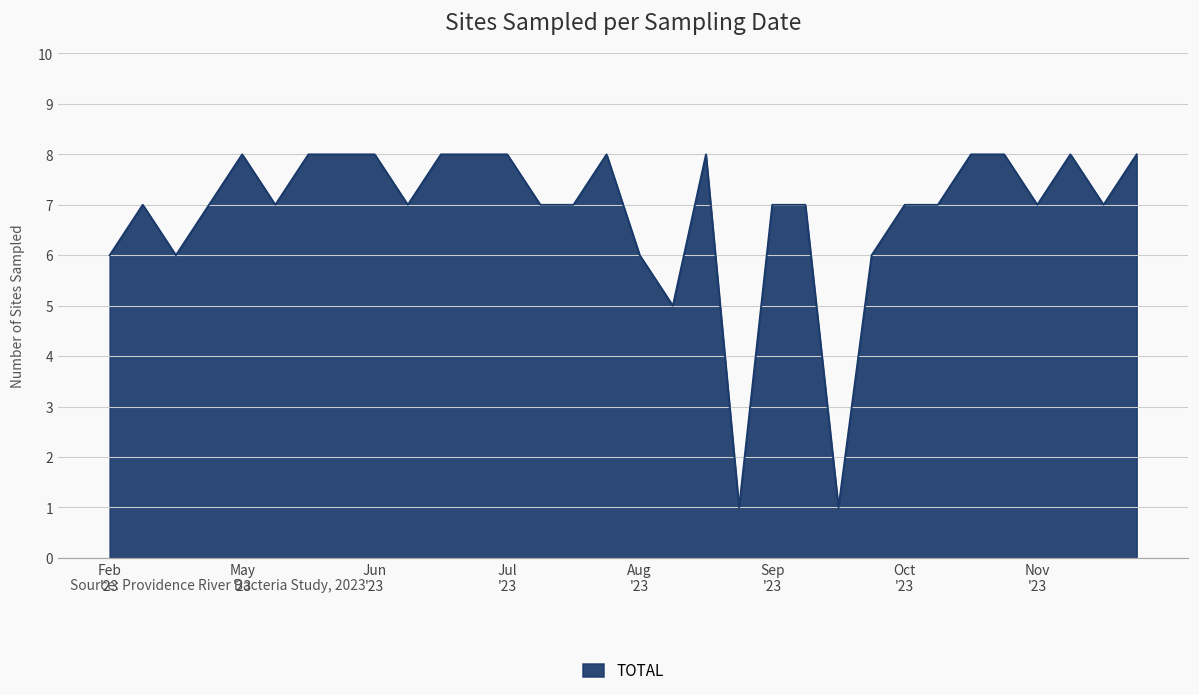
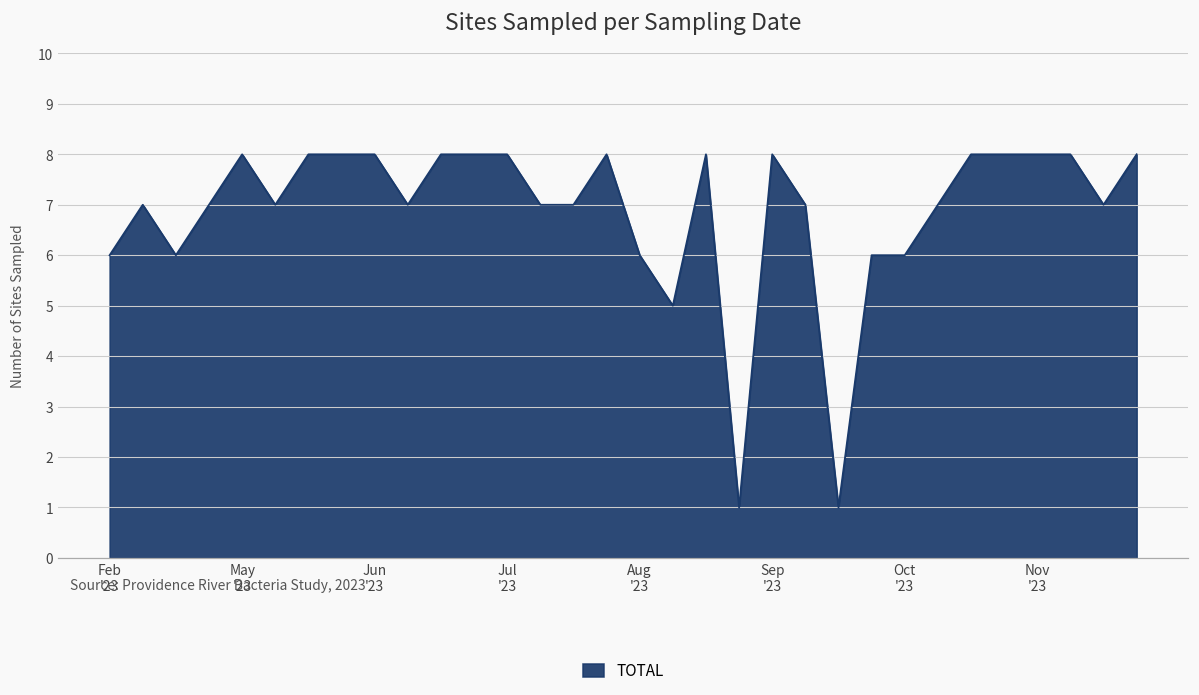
Sep '23: 7 -> 8
Oct '23: 7 -> 6
Nov '23: 7 -> 8
